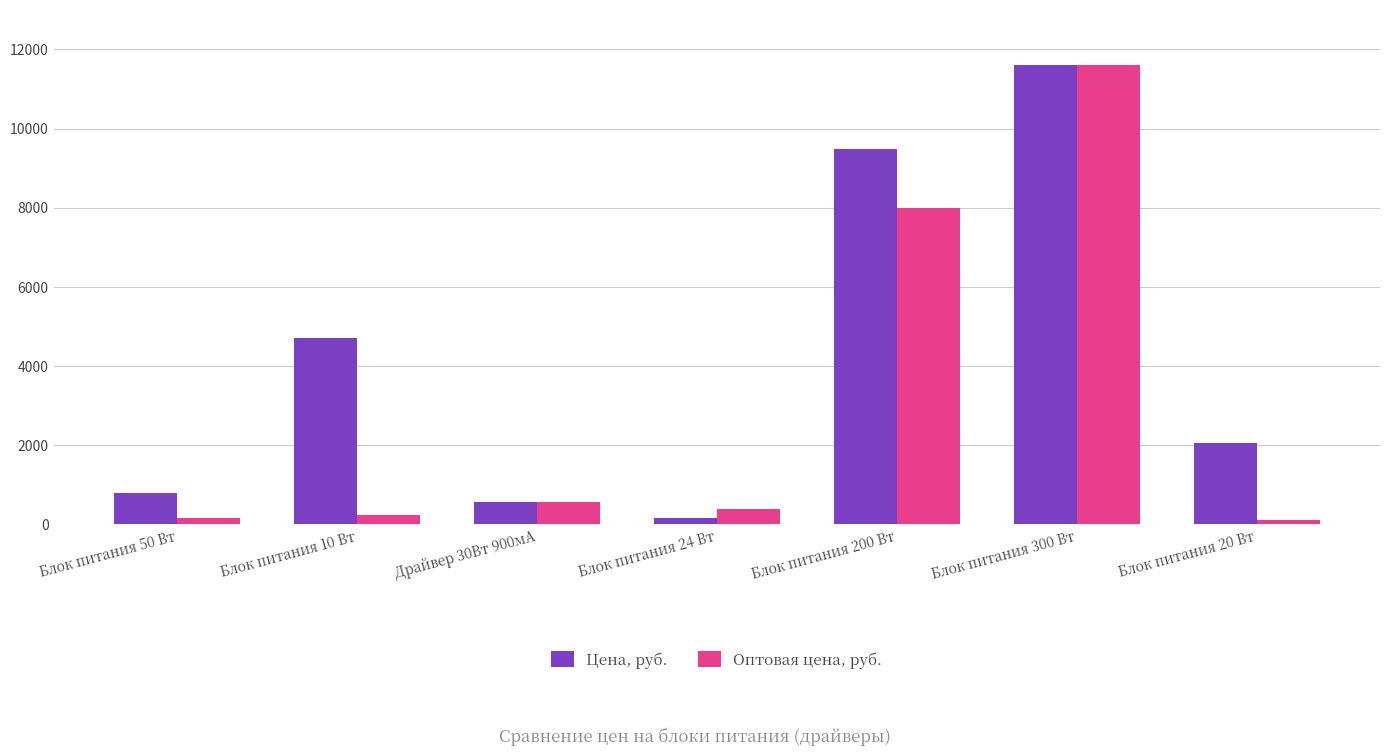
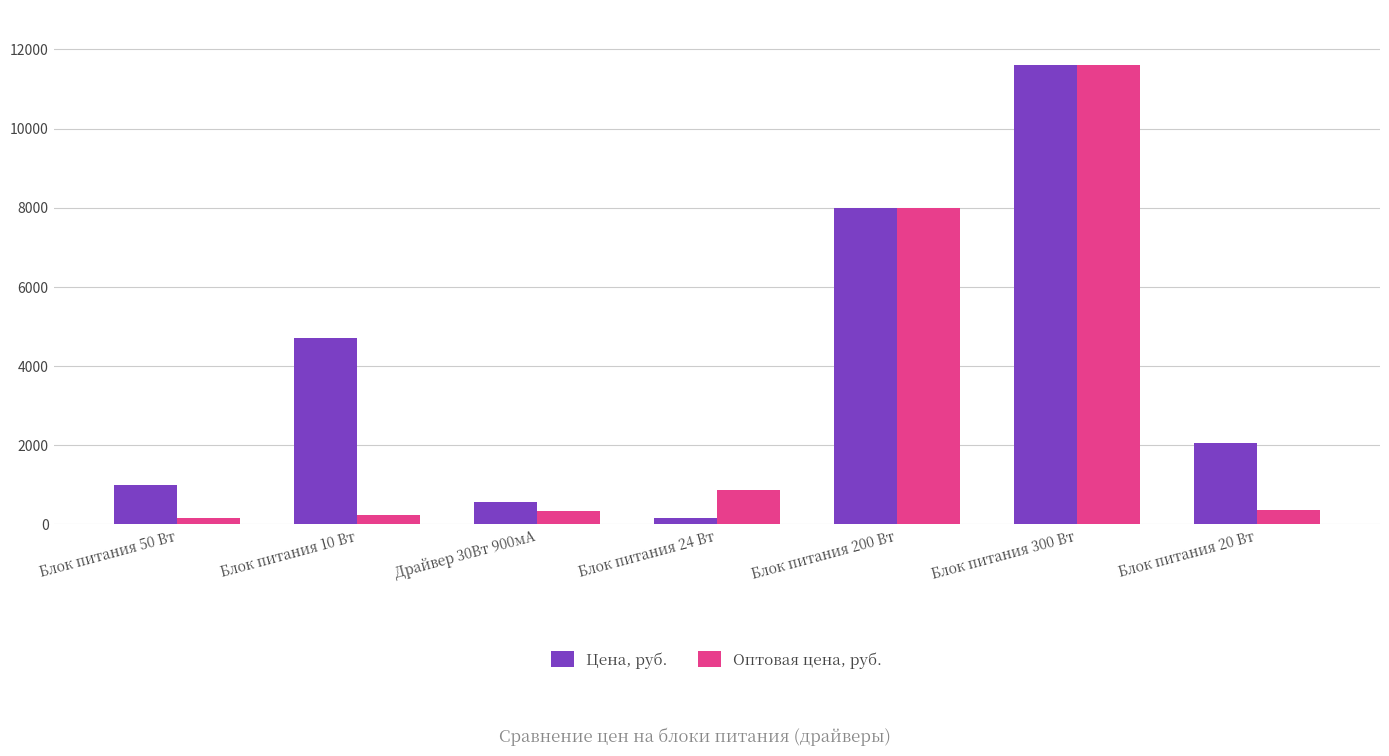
Цена, руб., Блок питания 50 Вт: 800 -> 1000
Оптовая цена, руб., Драйвер 30Вт 900мА: 600 -> 300
Оптовая цена, руб., Блок питания 24 Вт: 400 -> 900
Цена, руб., Блок питания 200 Вт: 9500 -> 8000
Оптовая цена, руб., Блок питания 20 Вт: 100 -> 400
